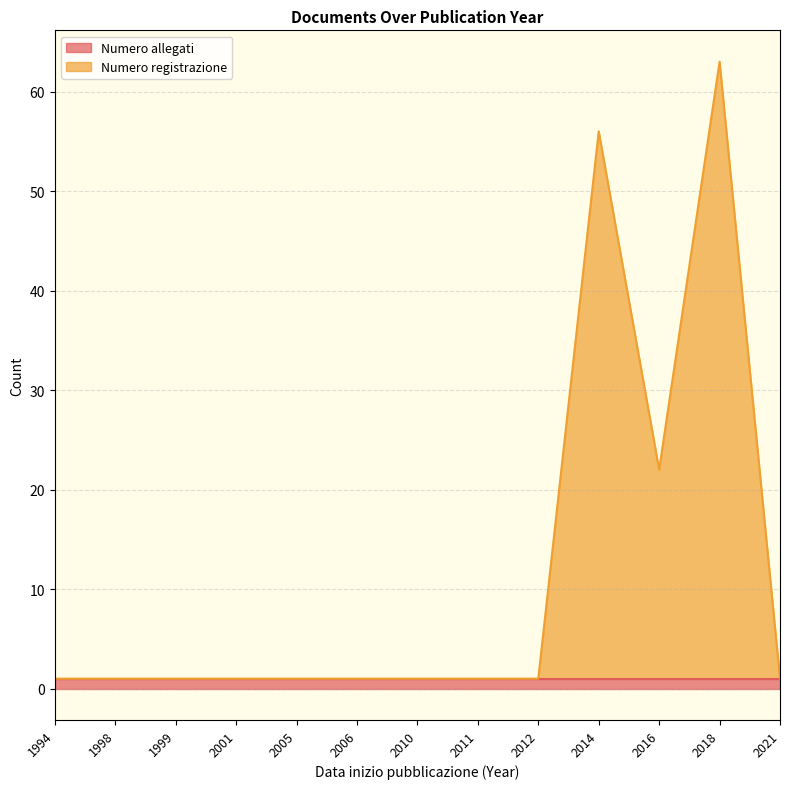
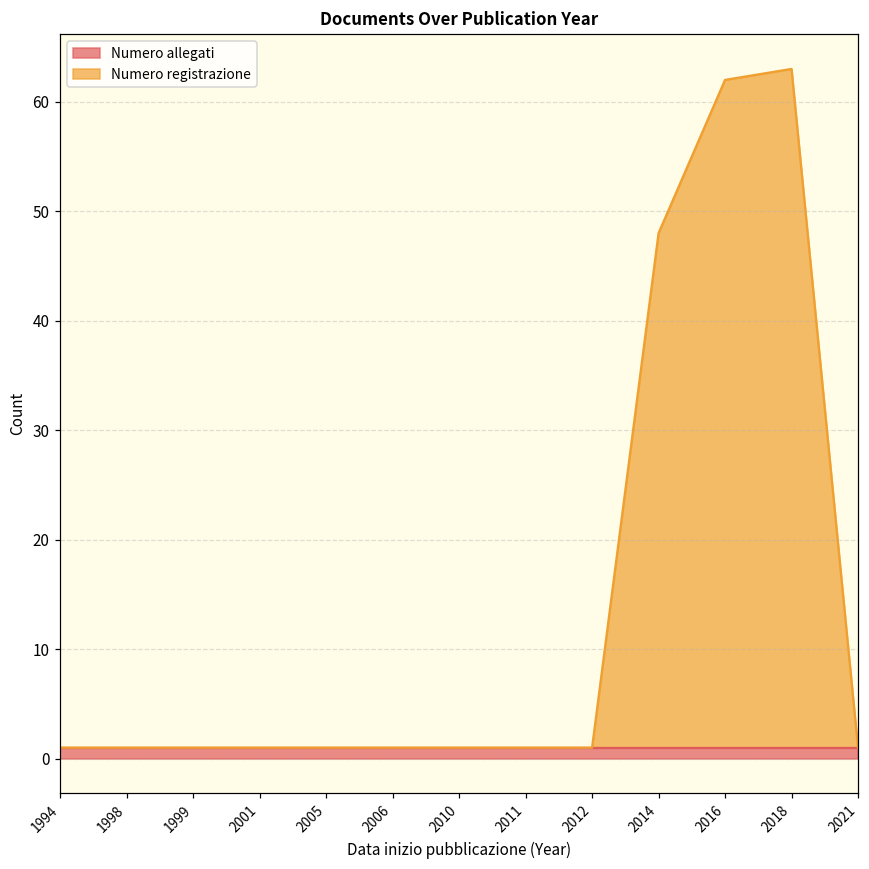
Numero registrazione, 2014: 56 -> 48
Numero registrazione, 2016: 22 -> 62
